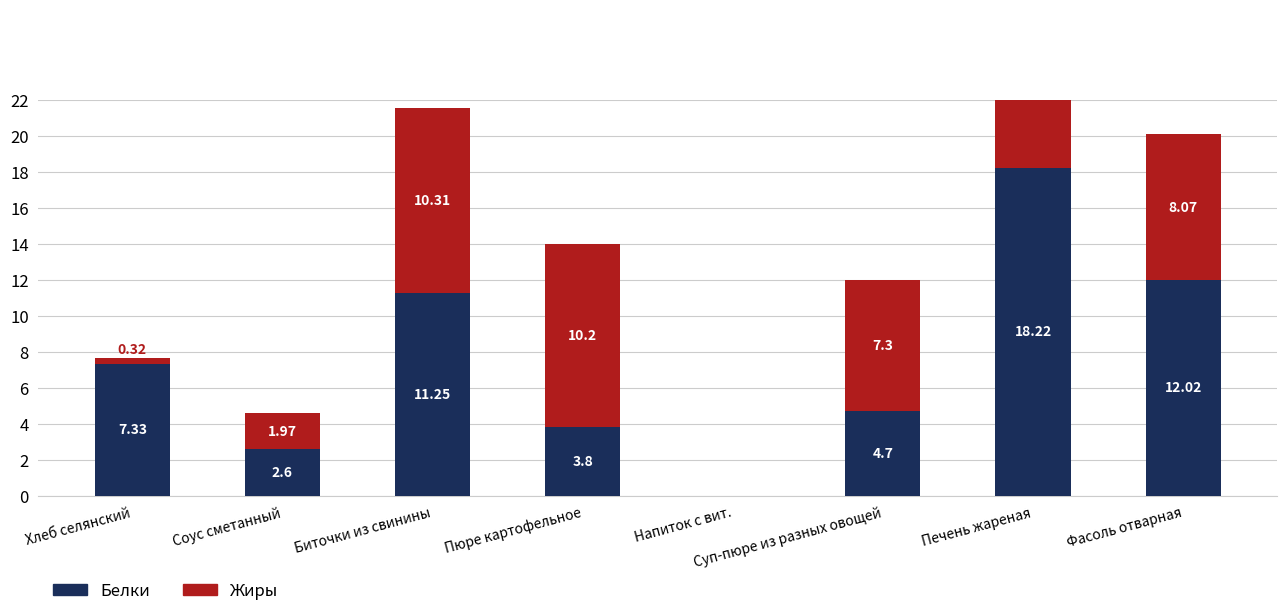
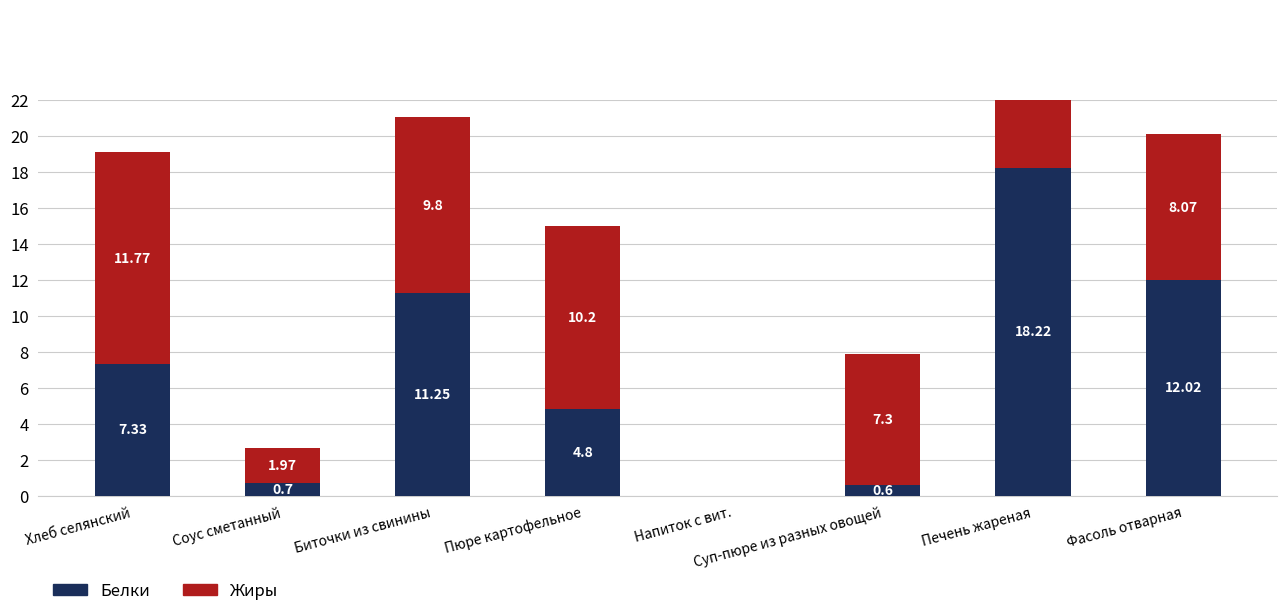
Жиры, Хлеб селянский: 0.32 -> 11.77
Белки, Соус сметанный: 2.6 -> 0.7
Жиры, Биточки из свинины: 10.31 -> 9.8
Белки, Пюре картофельное: 3.8 -> 4.8
Белки, Суп-пюре из разных овощей: 4.7 -> 0.6
